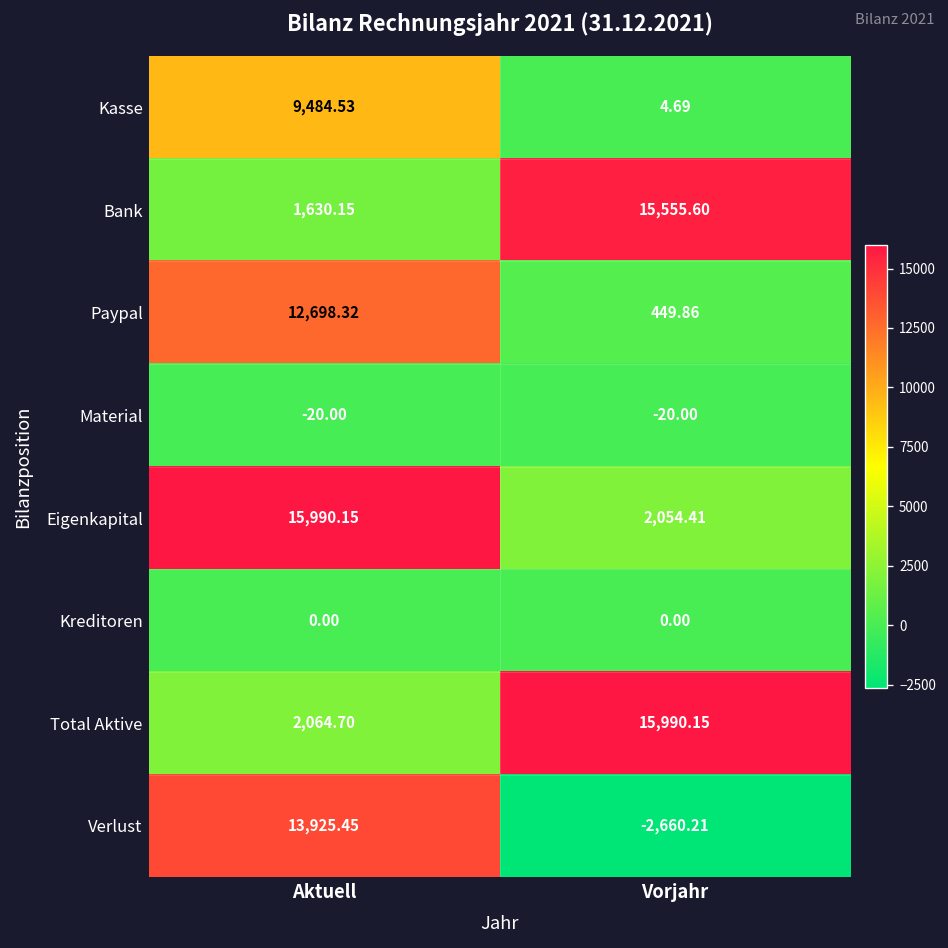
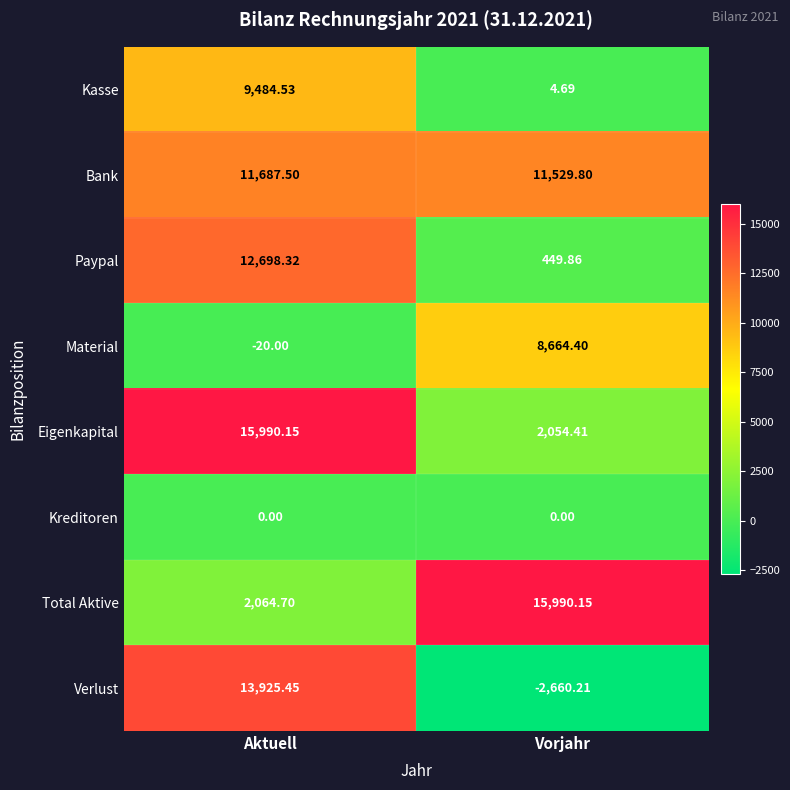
Bank, Aktuell: 1,630.15 -> 11,687.50
Bank, Vorjahr: 15,555.60 -> 11,529.80
Material, Vorjahr: -20.00 -> 8,664.40
